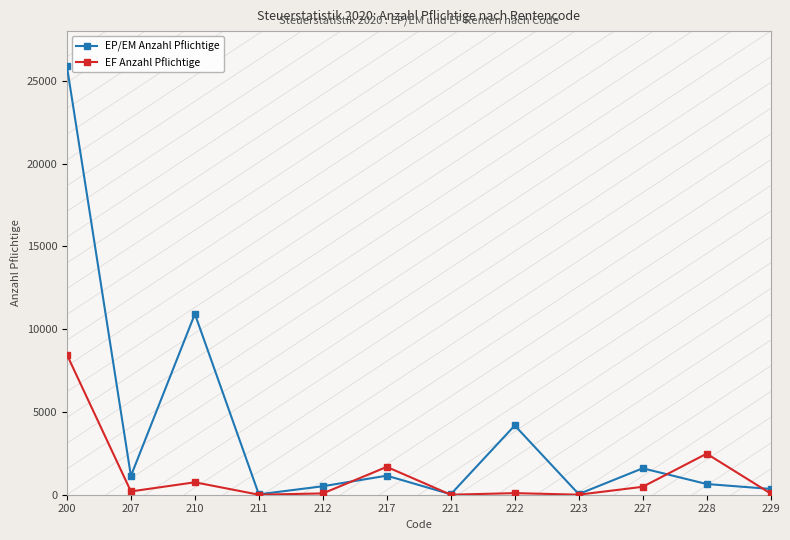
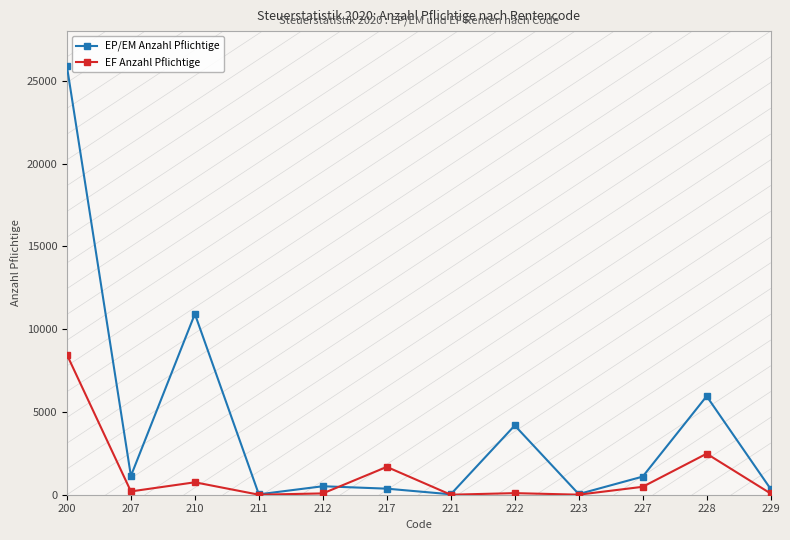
EP/EM Anzahl Pflichtige, 217: 1200 -> 400
EP/EM Anzahl Pflichtige, 227: 1600 -> 1100
EP/EM Anzahl Pflichtige, 228: 600 -> 6000
